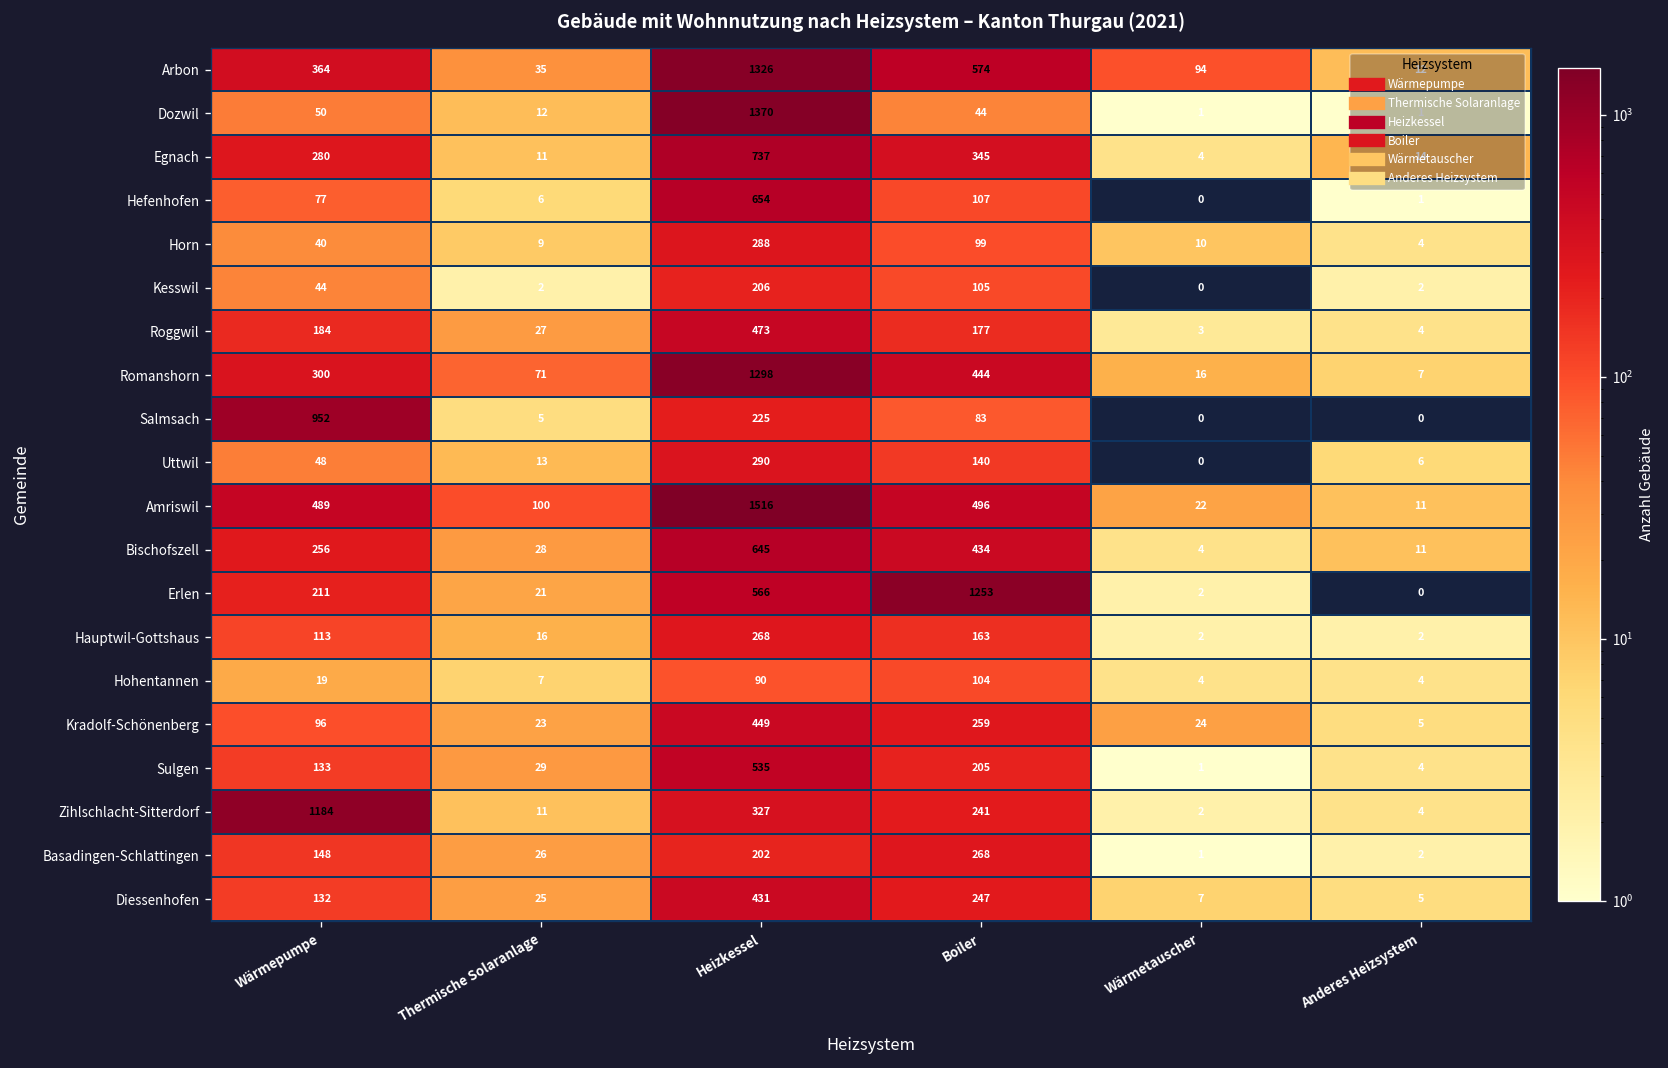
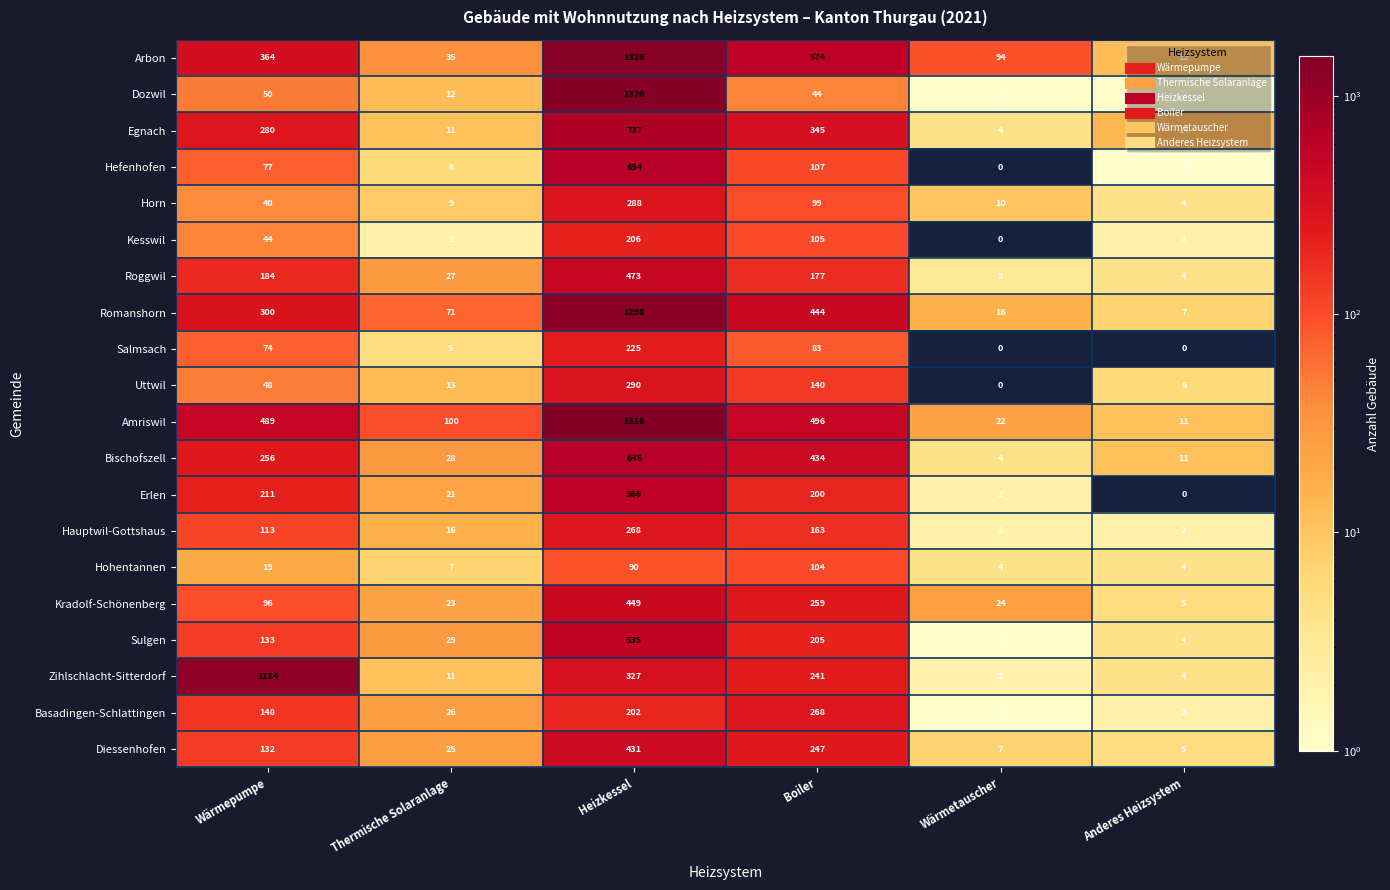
Salmsach, Wärmepumpe: 952 -> 74
Erlen, Boiler: 1253 -> 200
